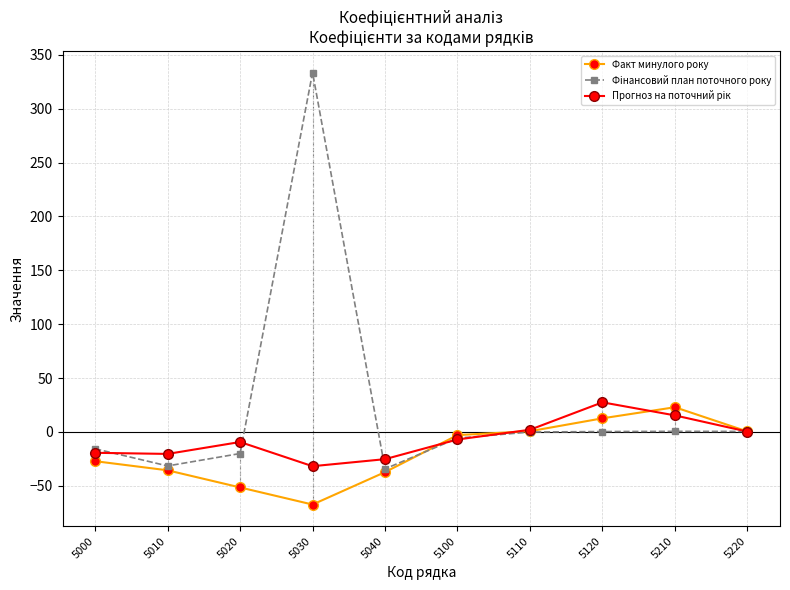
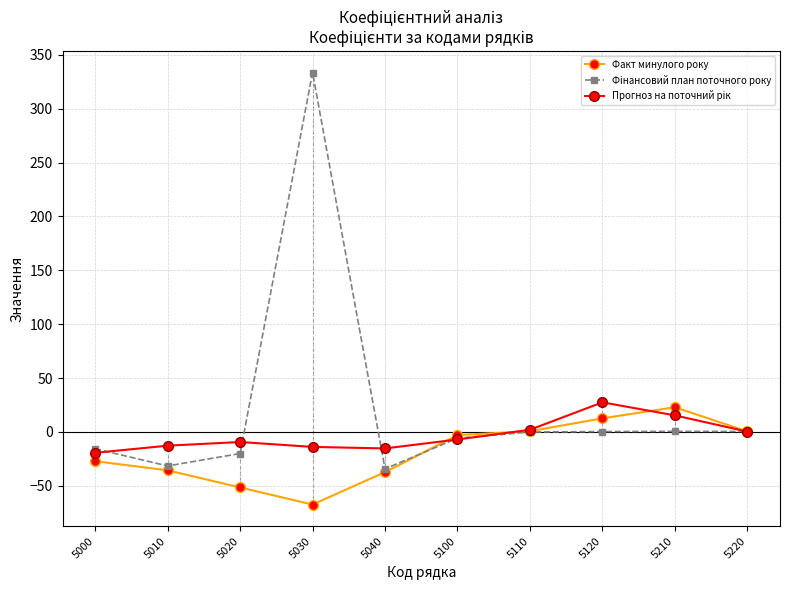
Прогноз на поточний рік, 5010: -20 -> -13
Прогноз на поточний рік, 5030: -32 -> -14
Прогноз на поточний рік, 5040: -25 -> -15
